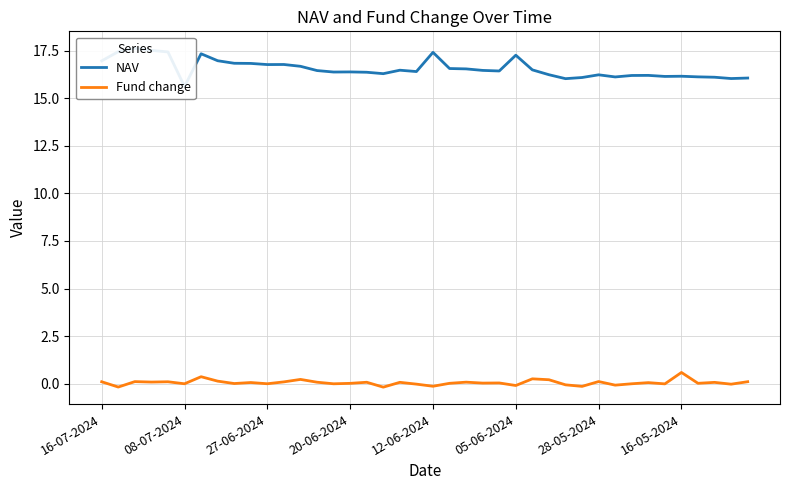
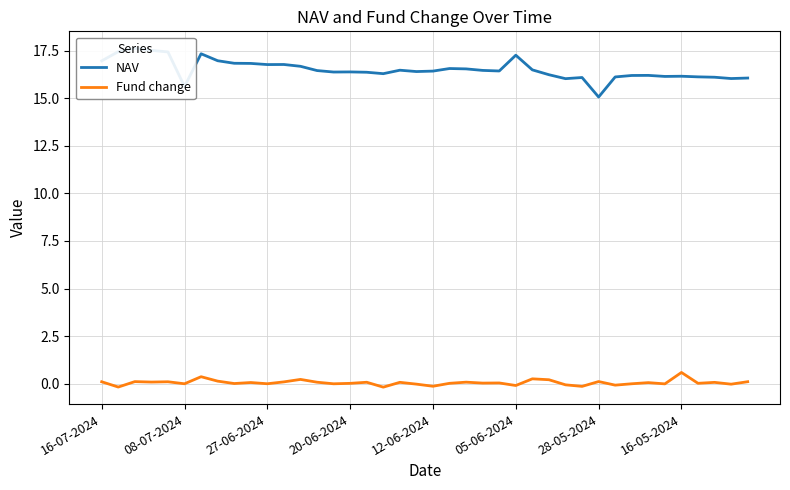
NAV, 12-06-2024: 17.4 -> 16.4
NAV, 28-05-2024: 16.2 -> 15.1
